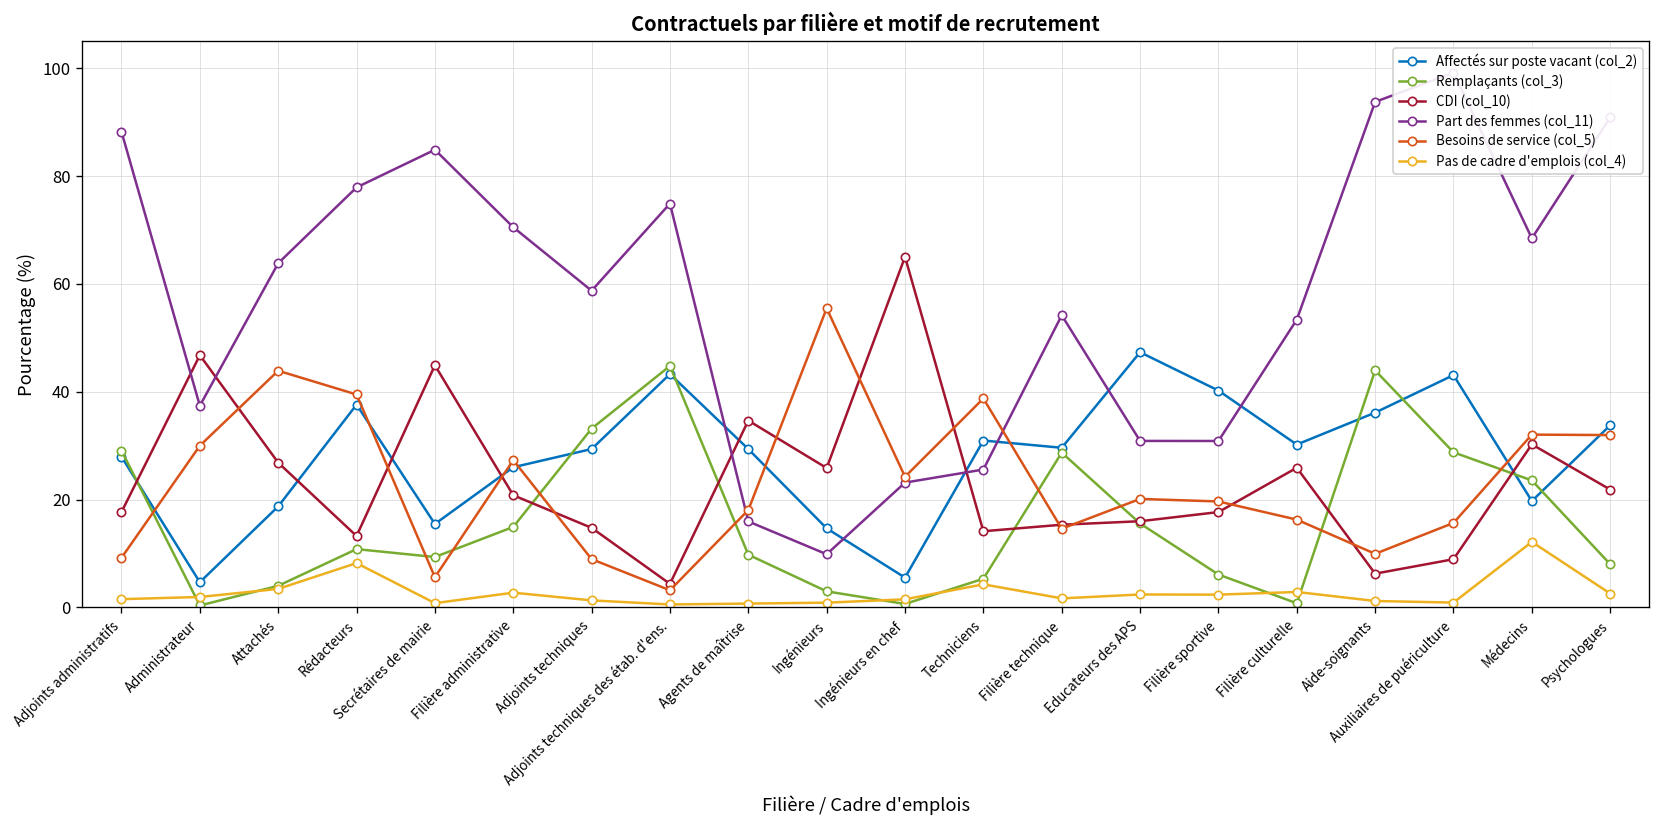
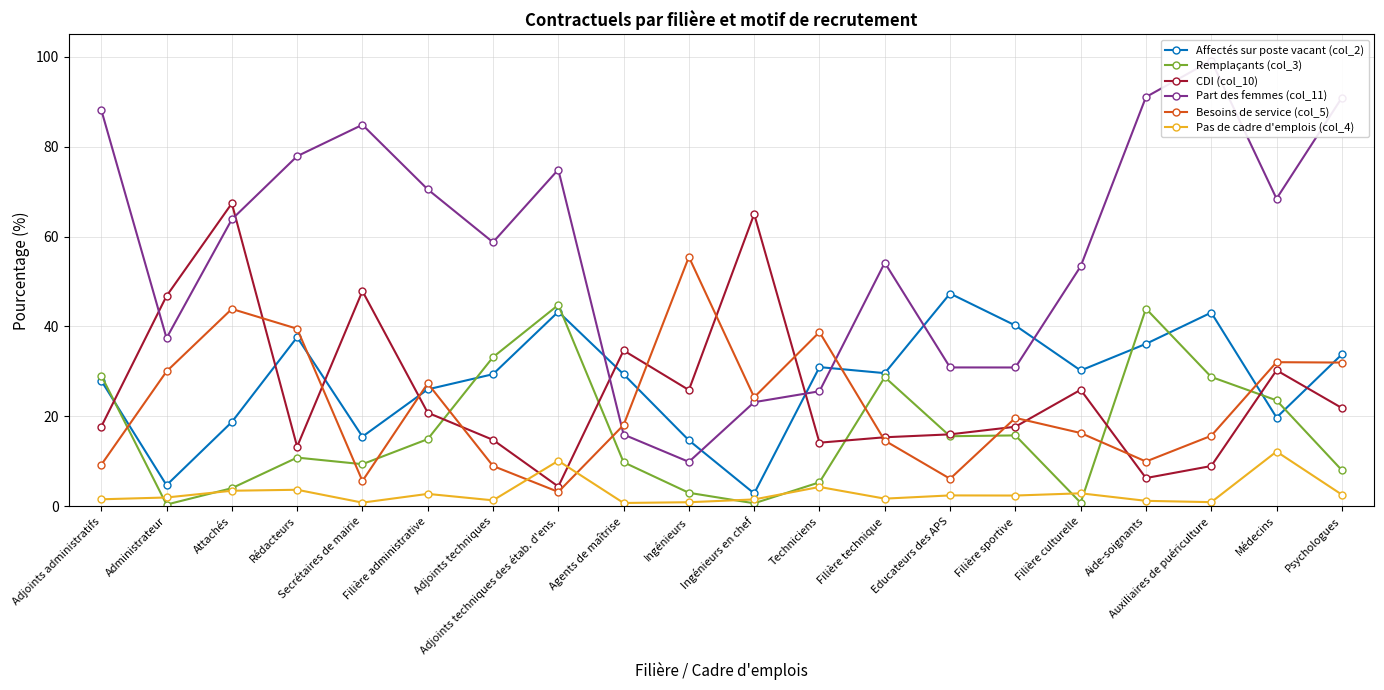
CDI (col_10), Attachés: 27 -> 67
Pas de cadre d'emplois (col_4), Rédacteurs: 8 -> 4
CDI (col_10), Secrétaires de mairie: 45 -> 48
Pas de cadre d'emplois (col_4), Adjoints techniques des étab. d'ens.: 1 -> 10
Affectés sur poste vacant (col_2), Ingénieurs en chef: 6 -> 3
Besoins de service (col_5), Educateurs des APS: 20 -> 6
Remplaçants (col_3), Filière sportive: 6 -> 16
Part des femmes (col_11), Aide-soignants: 94 -> 91
